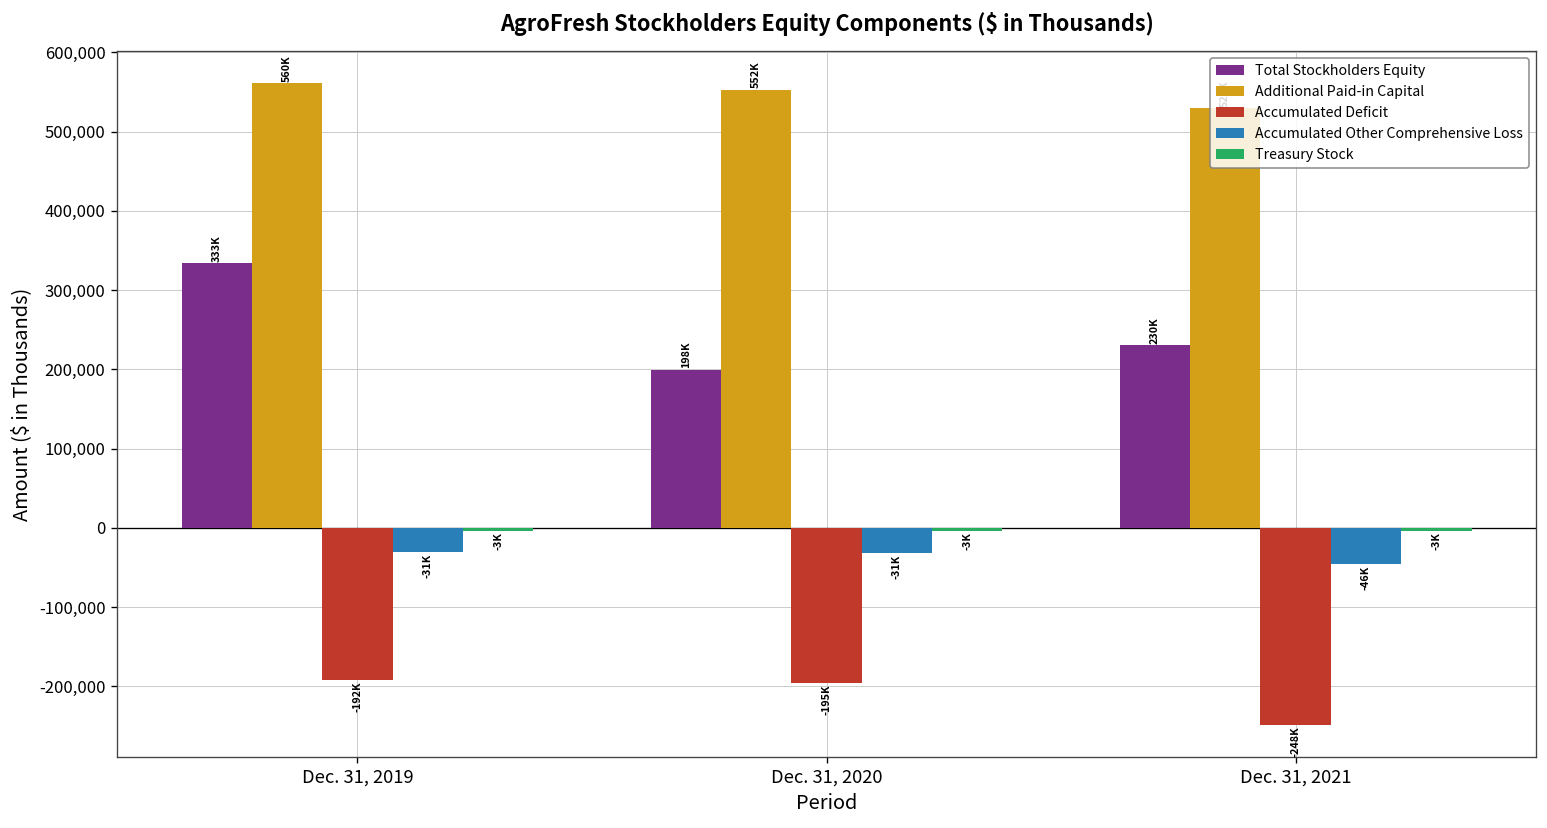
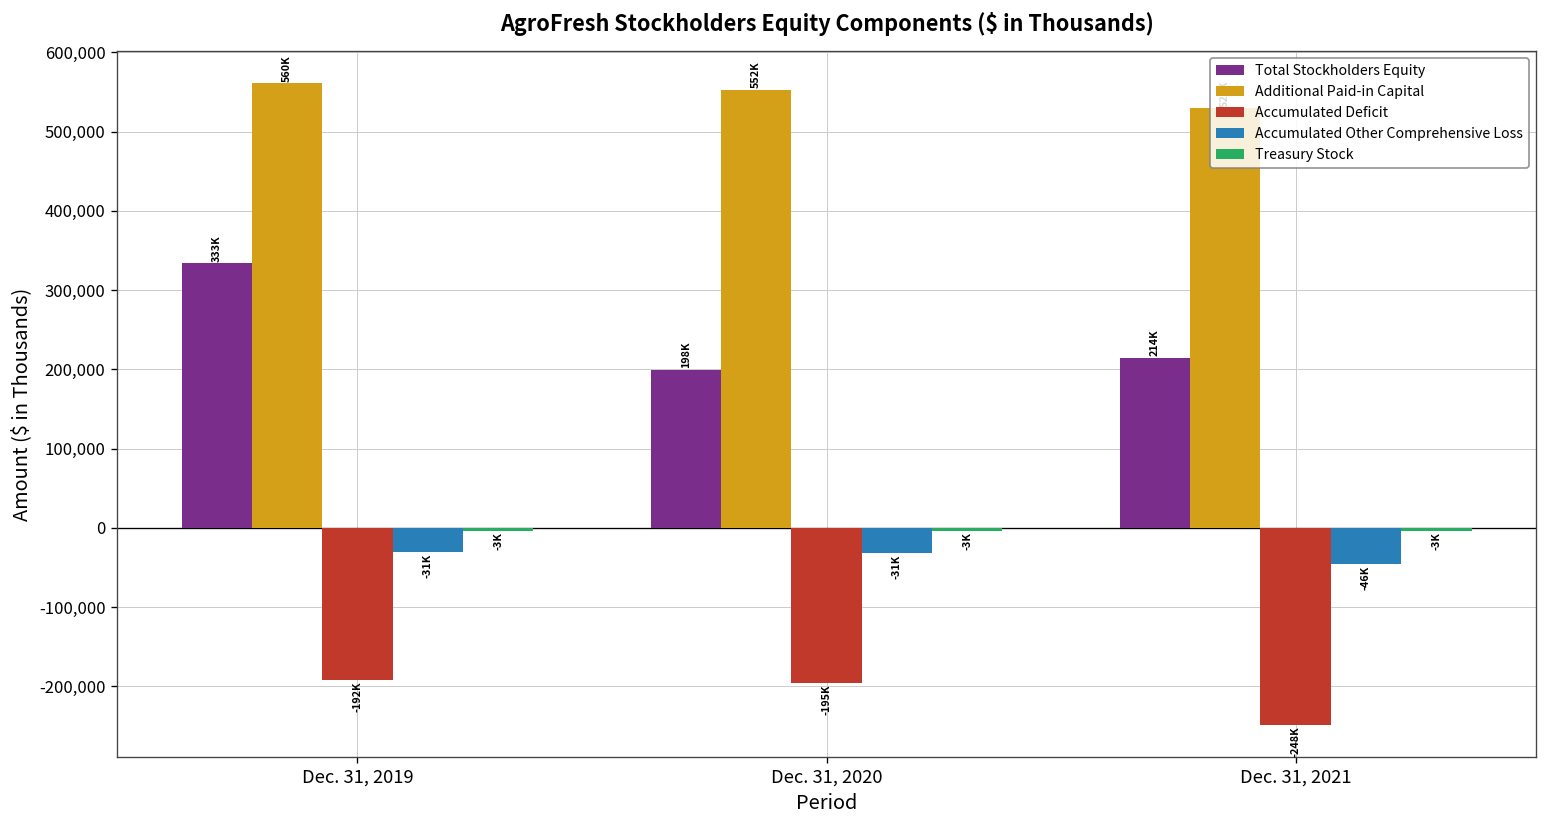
Total Stockholders Equity, Dec. 31, 2021: 230K -> 214K
